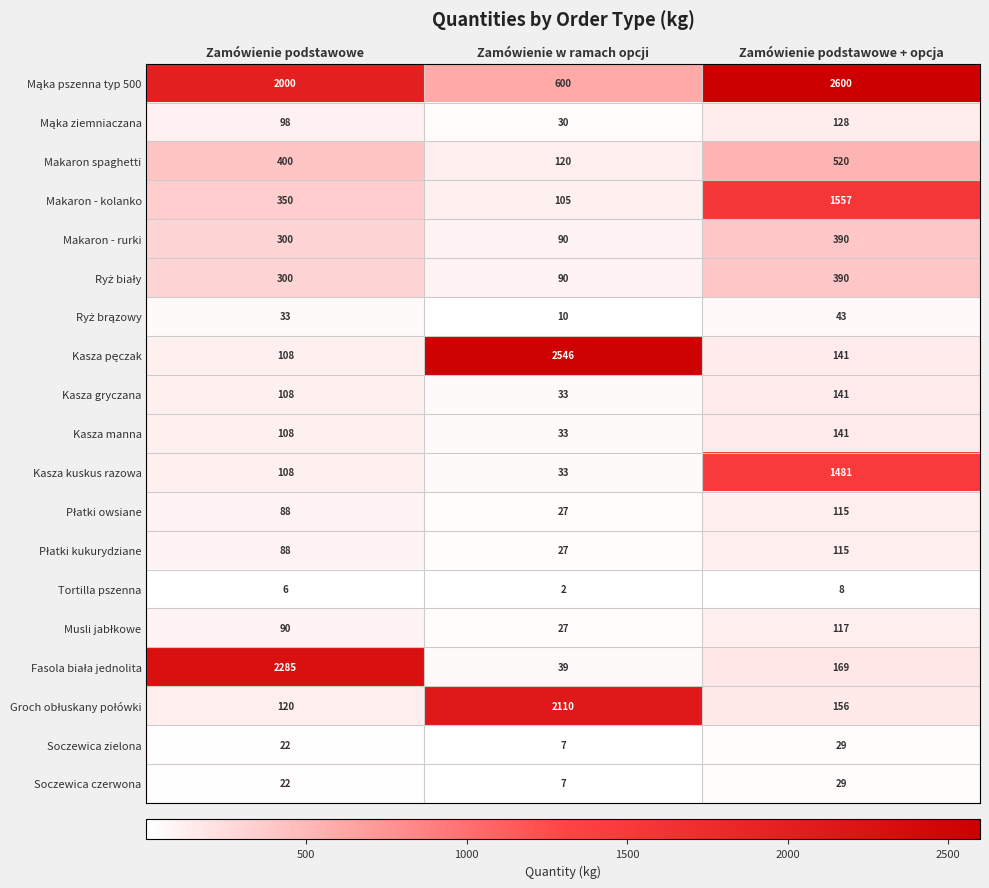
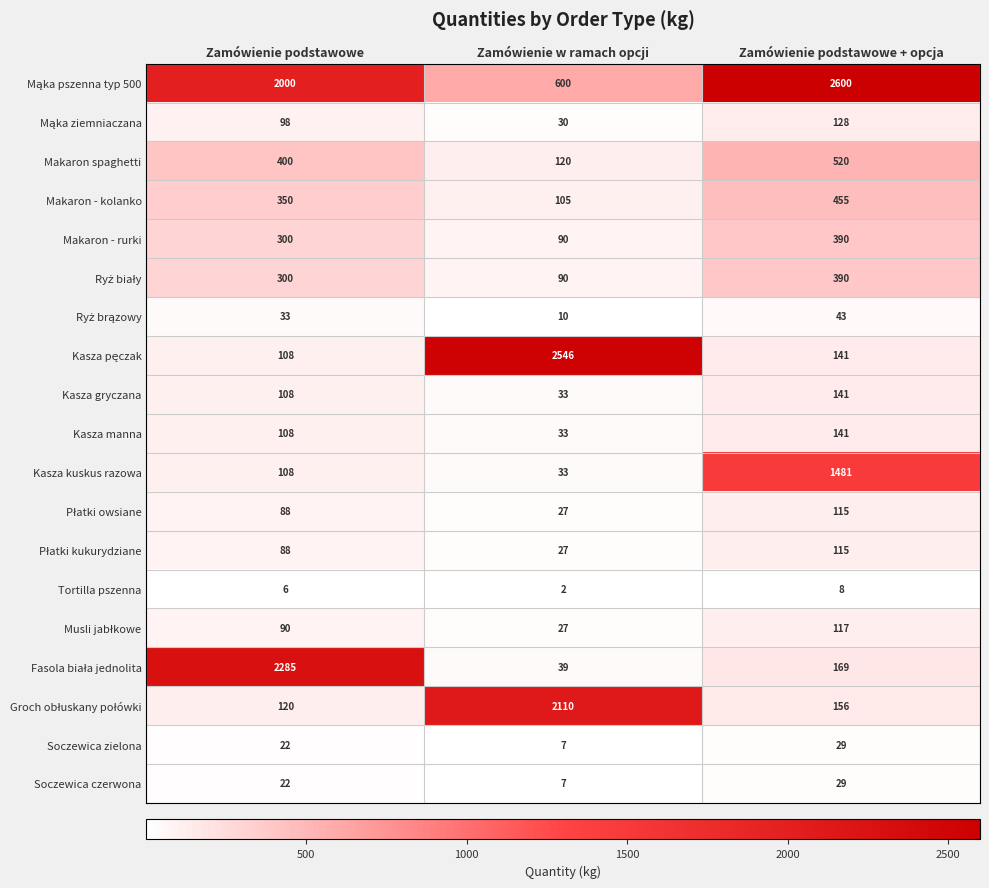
Makaron - kolanko, Zamówienie podstawowe + opcja: 1557 -> 455
